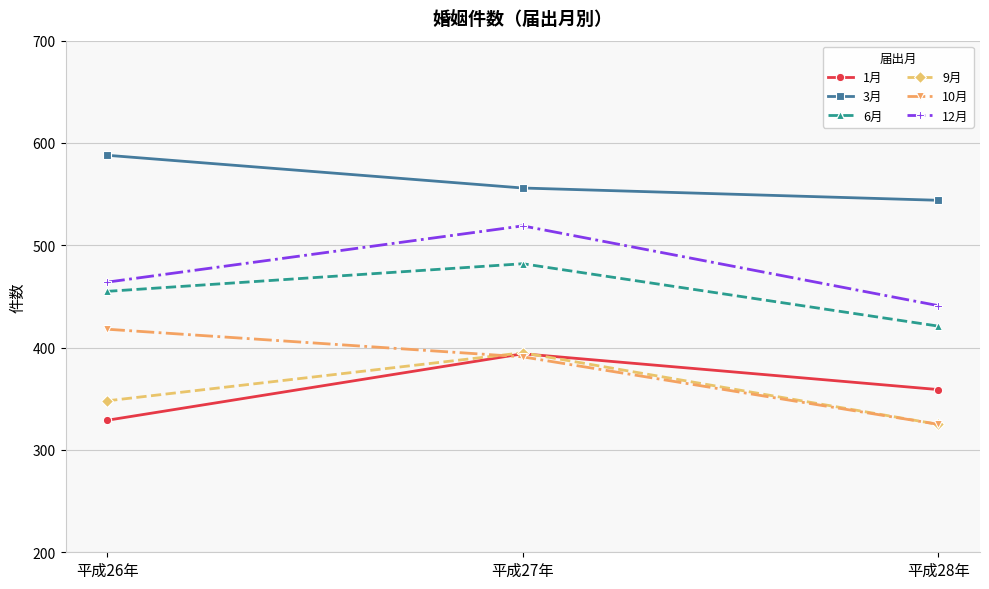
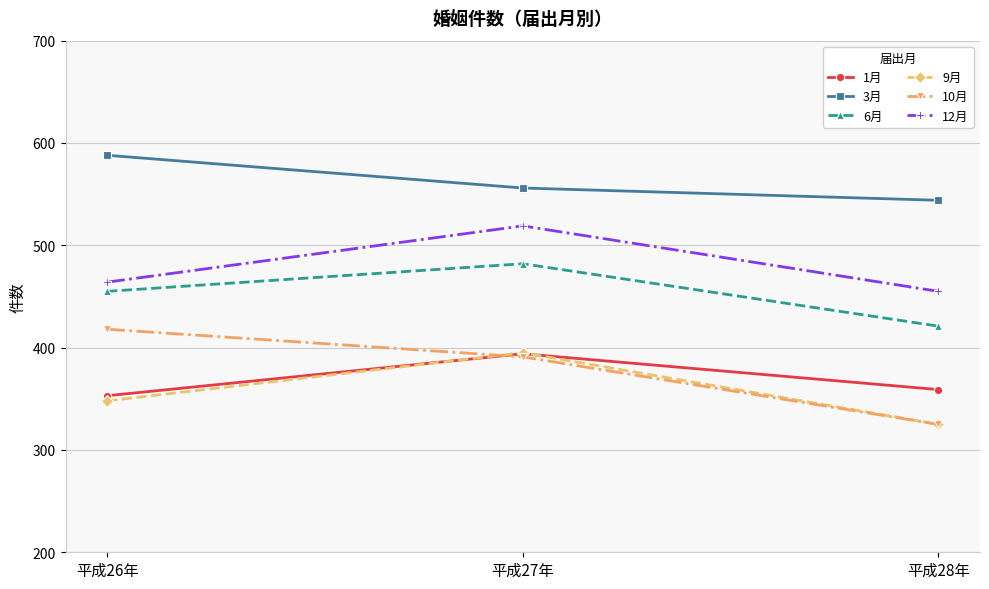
1月, 平成26年: 329 -> 353
12月, 平成28年: 441 -> 455
